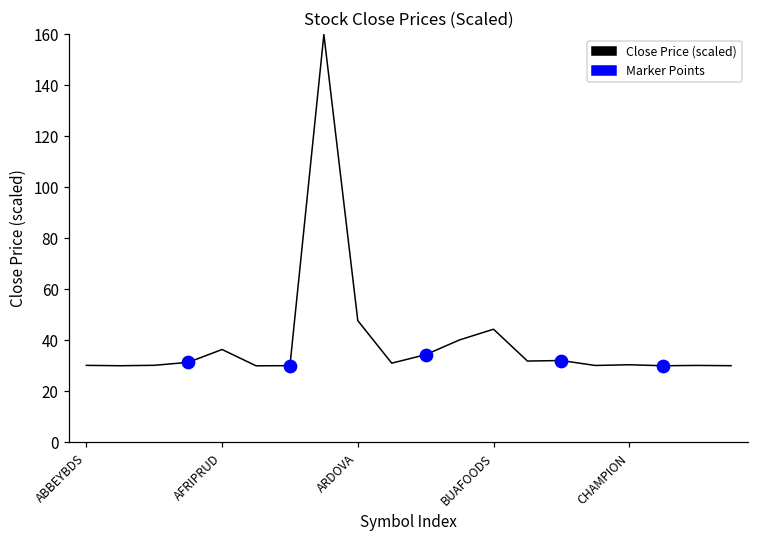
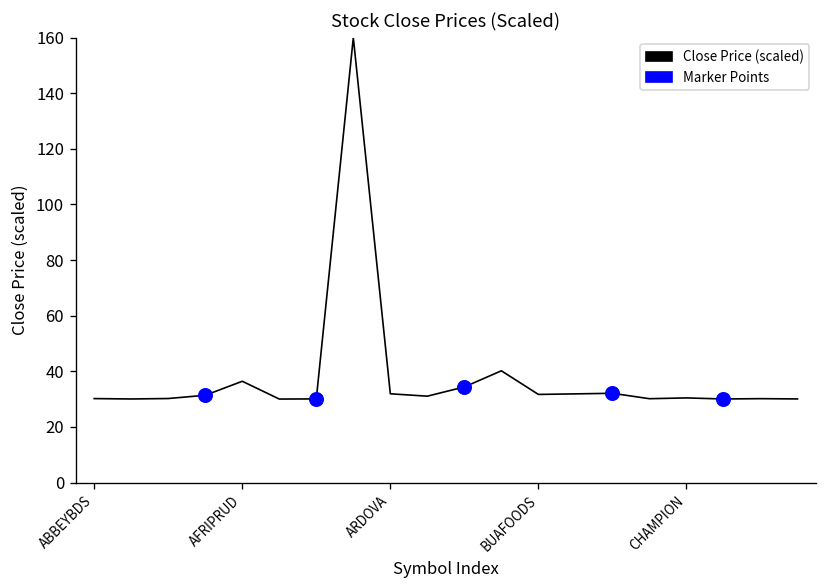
Close Price (scaled), ARDOVA: 48 -> 32
Close Price (scaled), BUAFOODS: 44 -> 32
